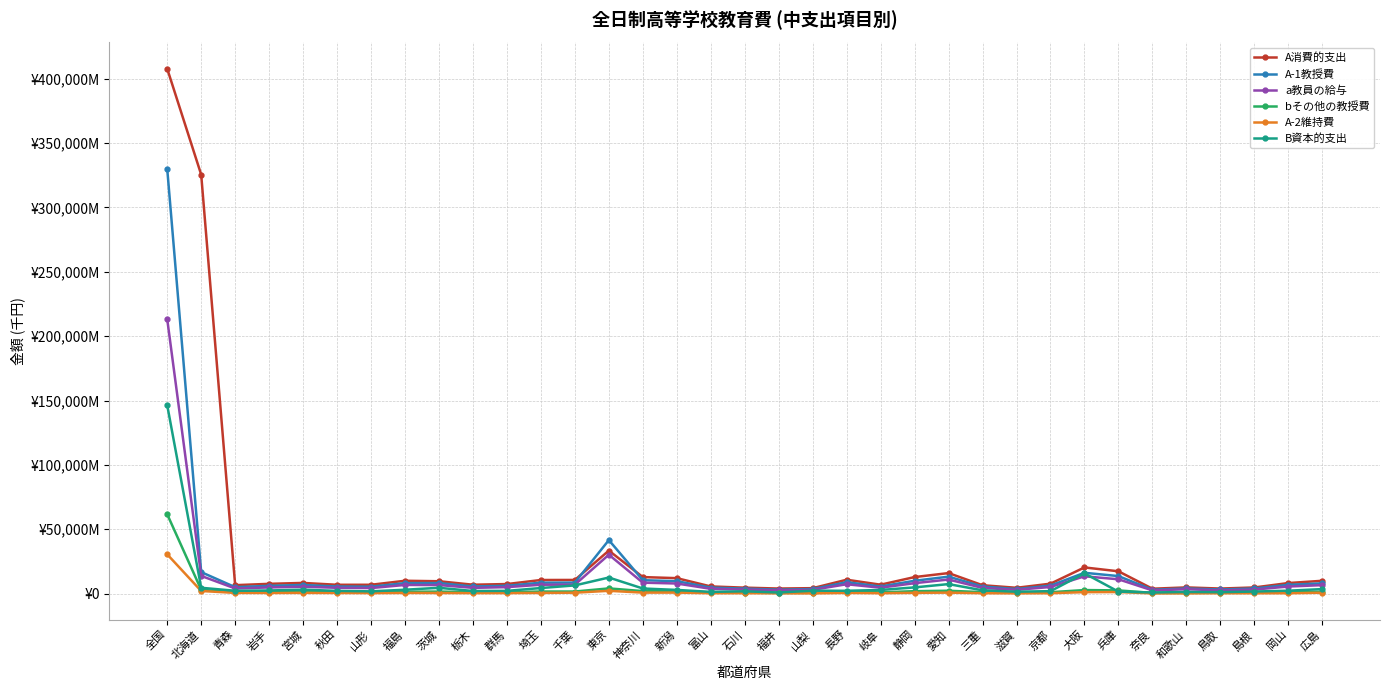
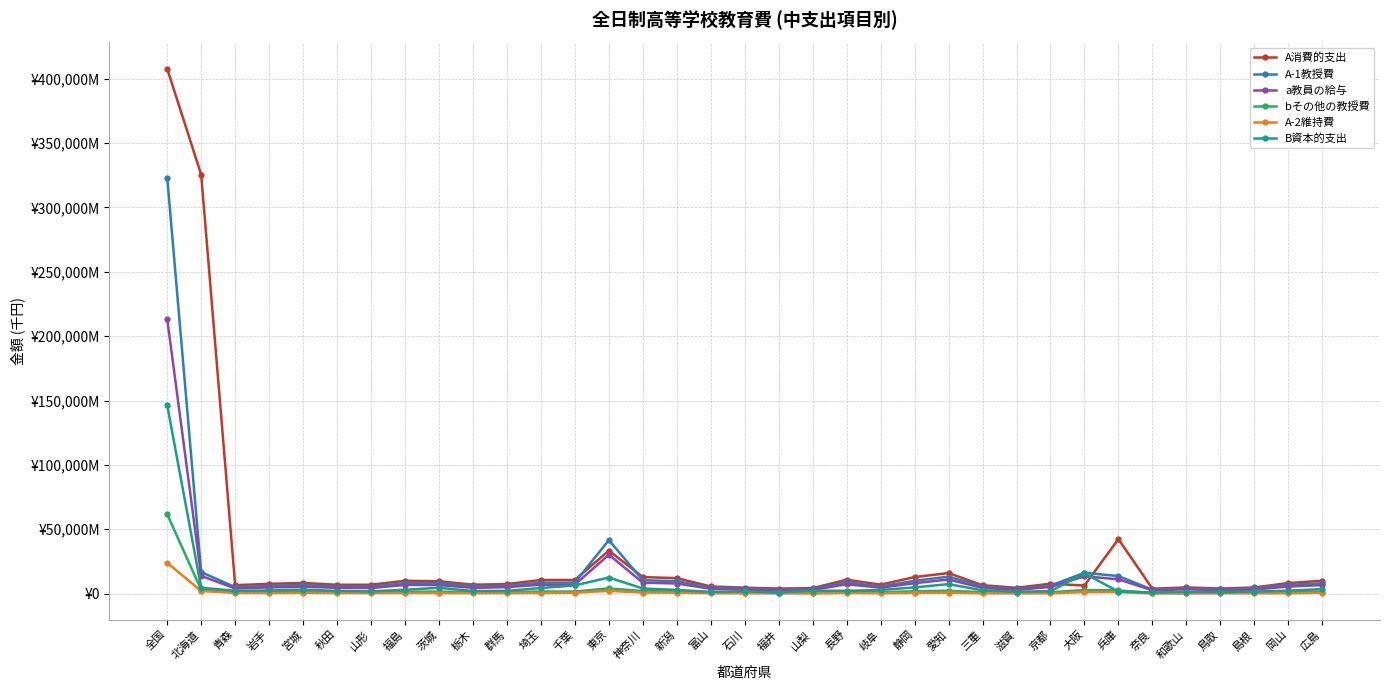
A-1教授費, 全国: ¥330,000,000,000 -> ¥323,000,000,000
A-2維持費, 全国: ¥30,000,000,000 -> ¥24,000,000,000
A消費的支出, 大阪: ¥20,000,000,000 -> ¥6,000,000,000
A消費的支出, 兵庫: ¥17,000,000,000 -> ¥42,000,000,000
